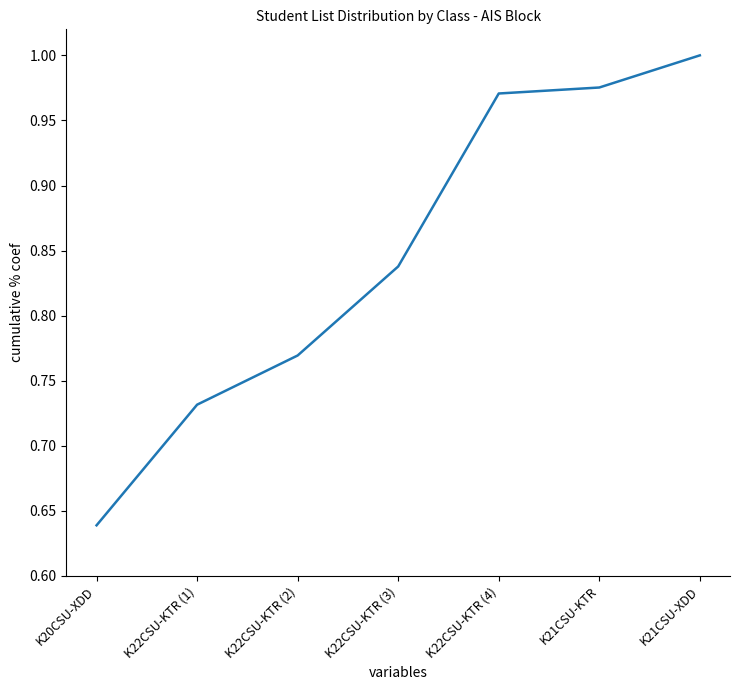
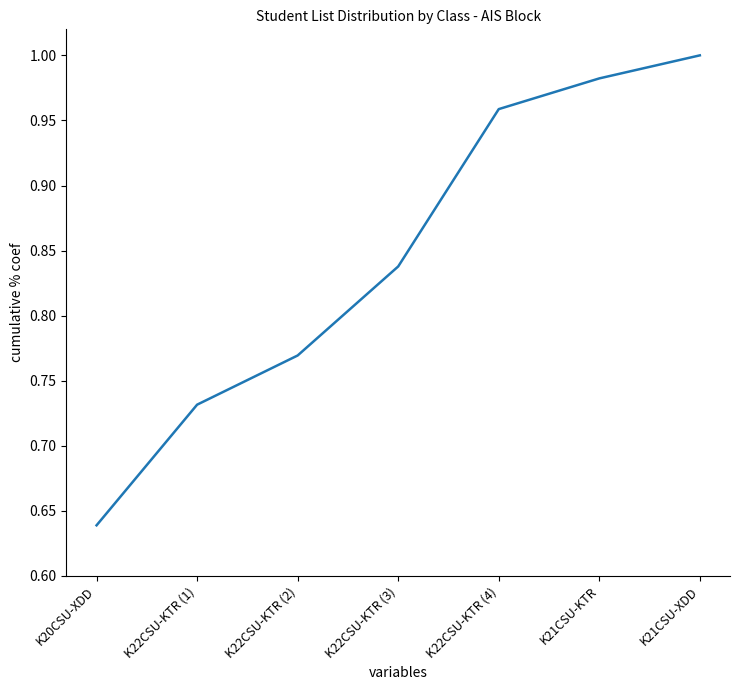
K22CSU-KTR (4): 0.971 -> 0.959
K21CSU-KTR: 0.975 -> 0.982
